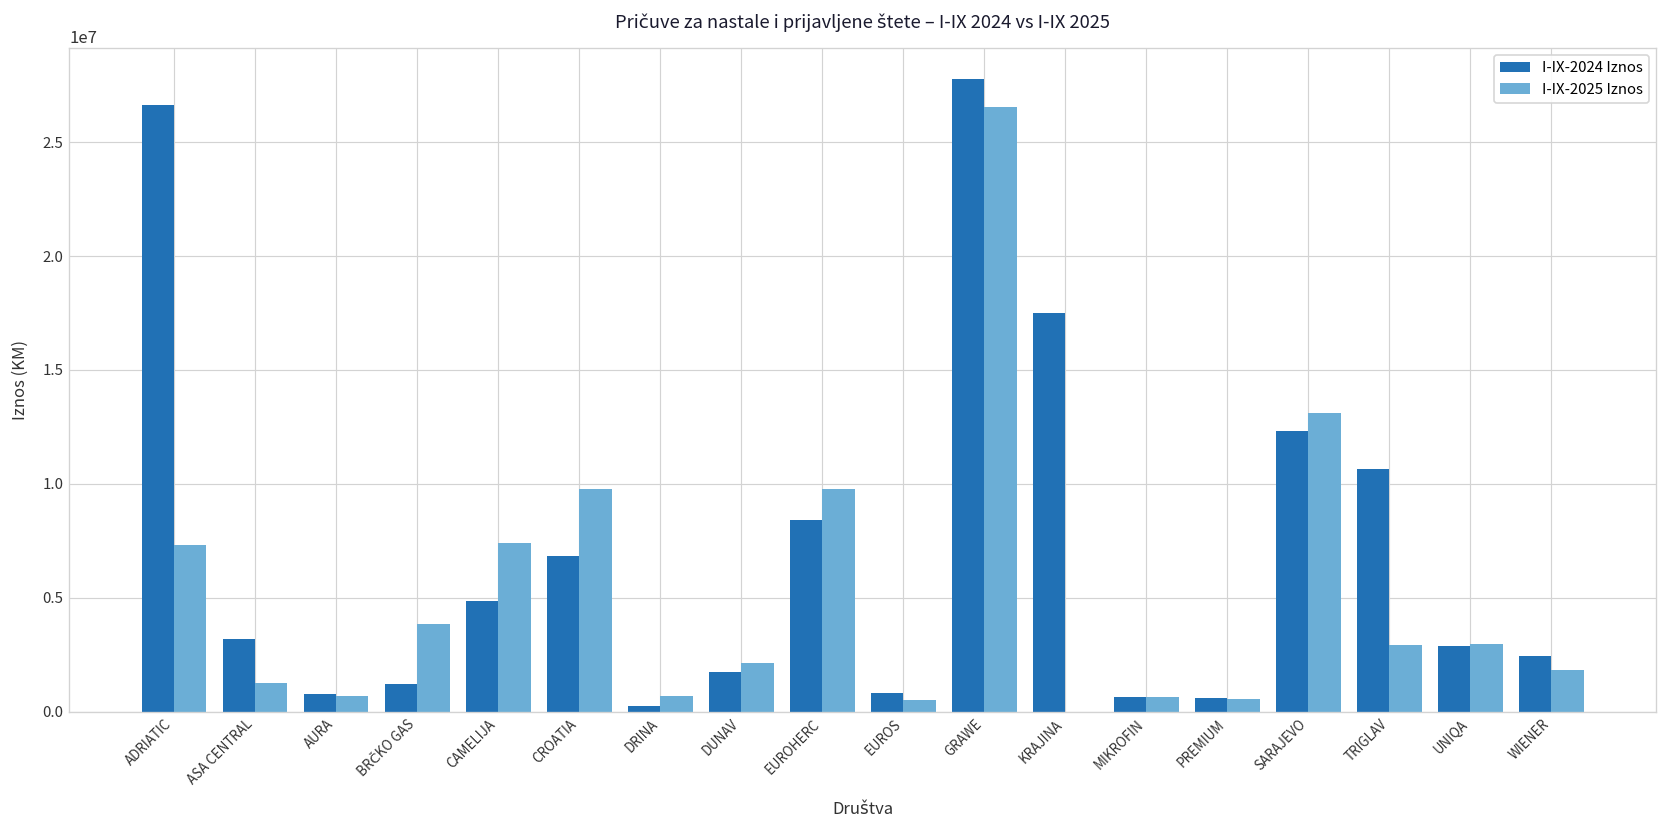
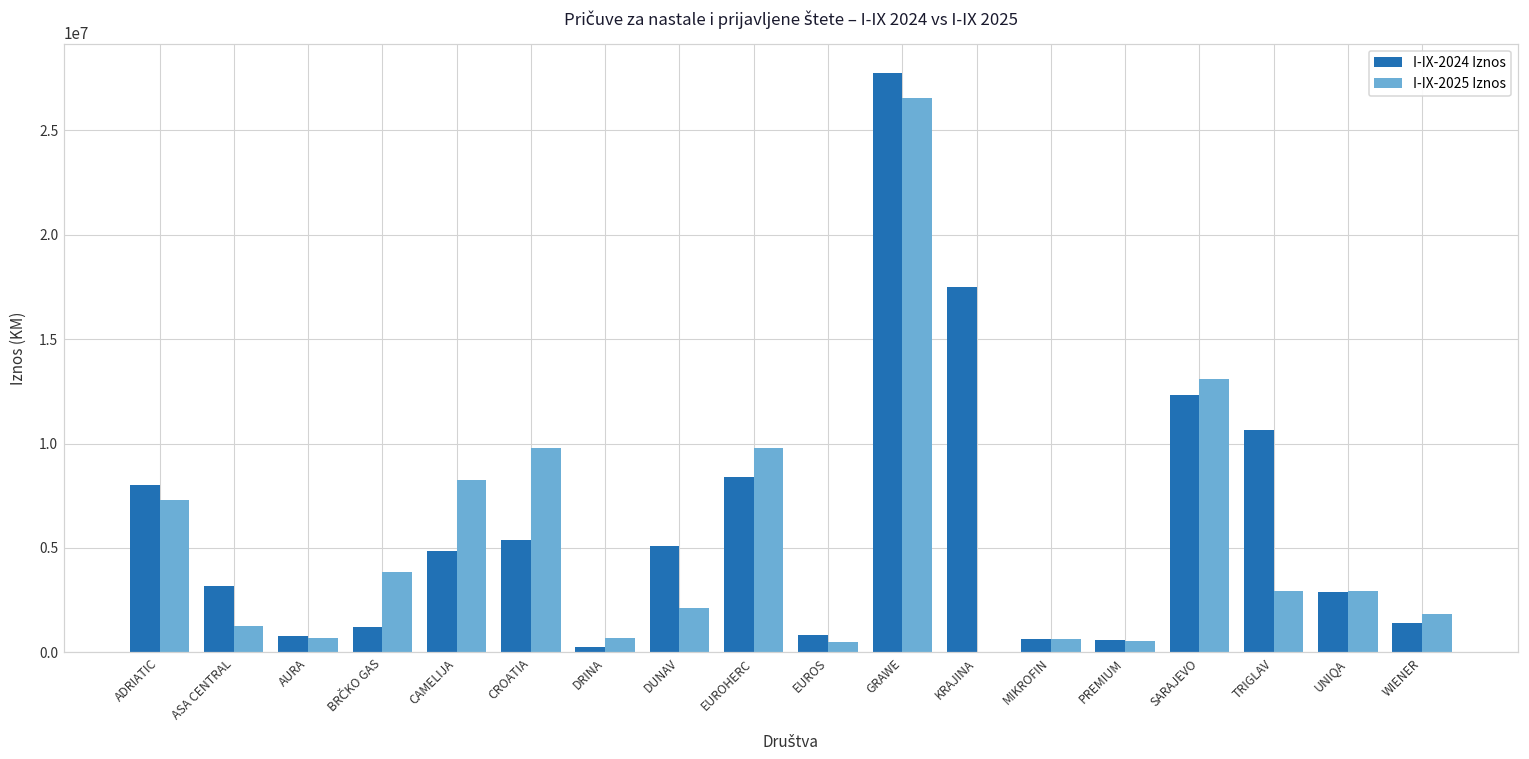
I-IX-2024 Iznos, ADRIATIC: 26600000 -> 8000000
I-IX-2025 Iznos, CAMELIJA: 7400000 -> 8300000
I-IX-2024 Iznos, CROATIA: 6800000 -> 5400000
I-IX-2024 Iznos, DUNAV: 1800000 -> 5100000
I-IX-2024 Iznos, WIENER: 2500000 -> 1400000
